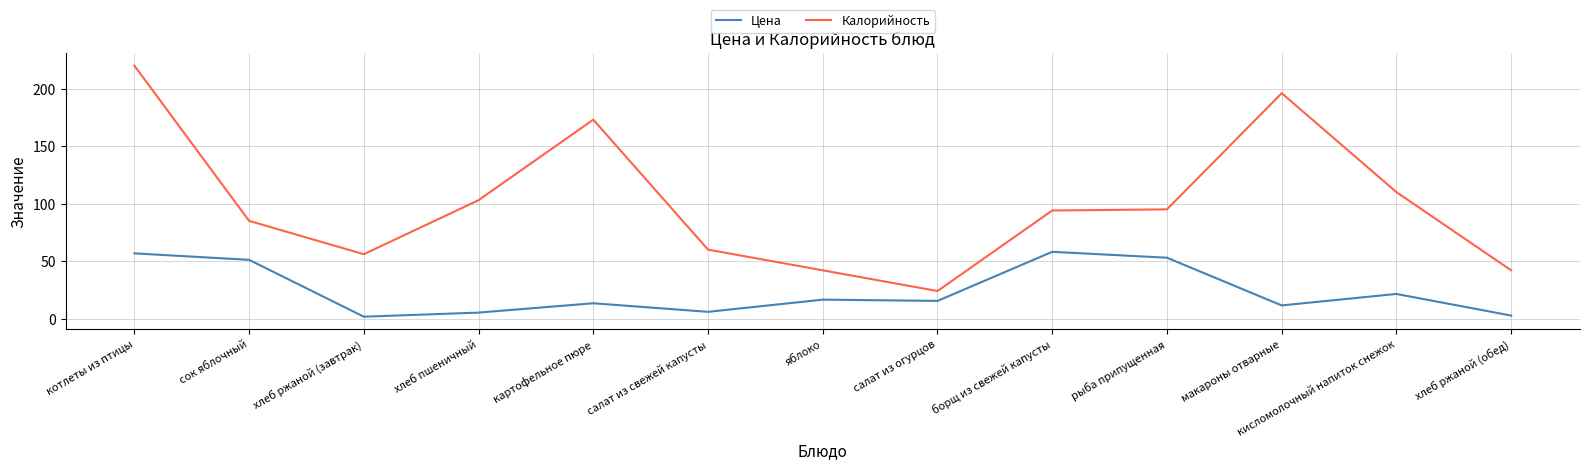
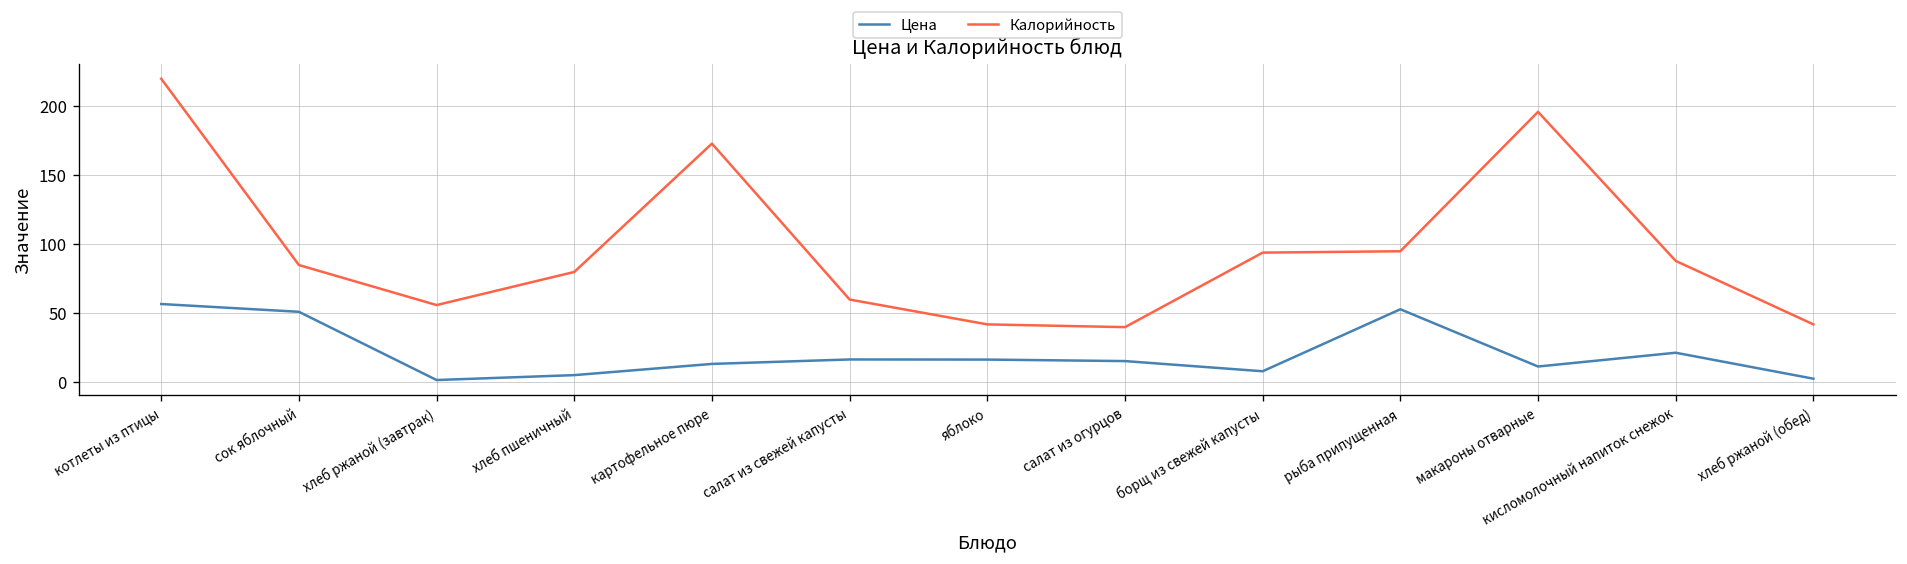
Калорийность, хлеб пшеничный: 103 -> 80
Цена, салат из свежей капусты: 6 -> 17
Калорийность, салат из огурцов: 24 -> 40
Цена, борщ из свежей капусты: 58 -> 8
Калорийность, кисломолочный напиток снежок: 110 -> 88
